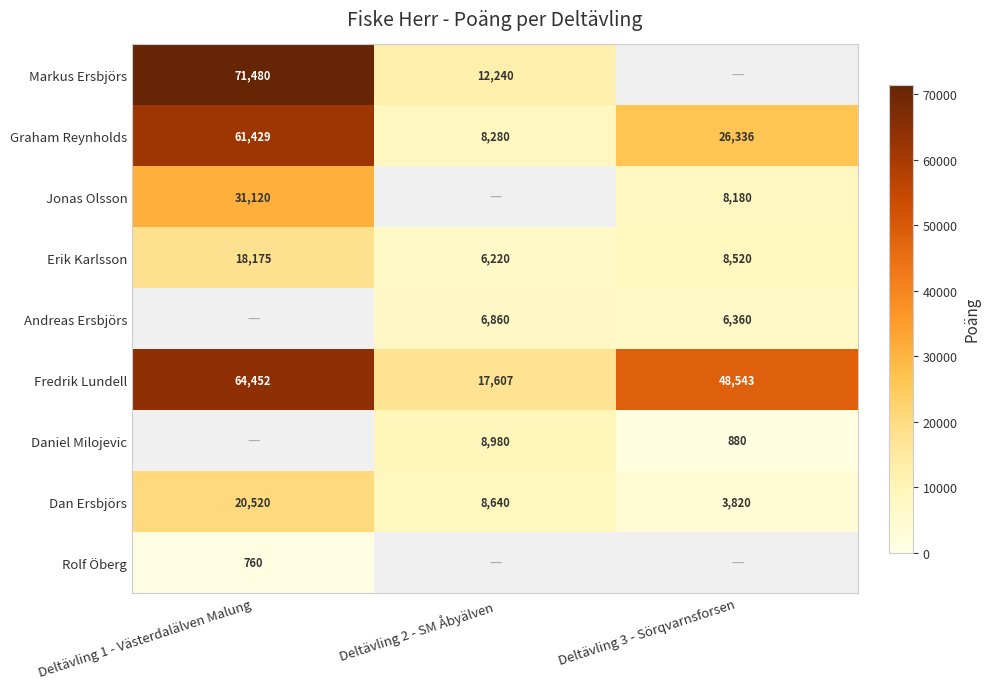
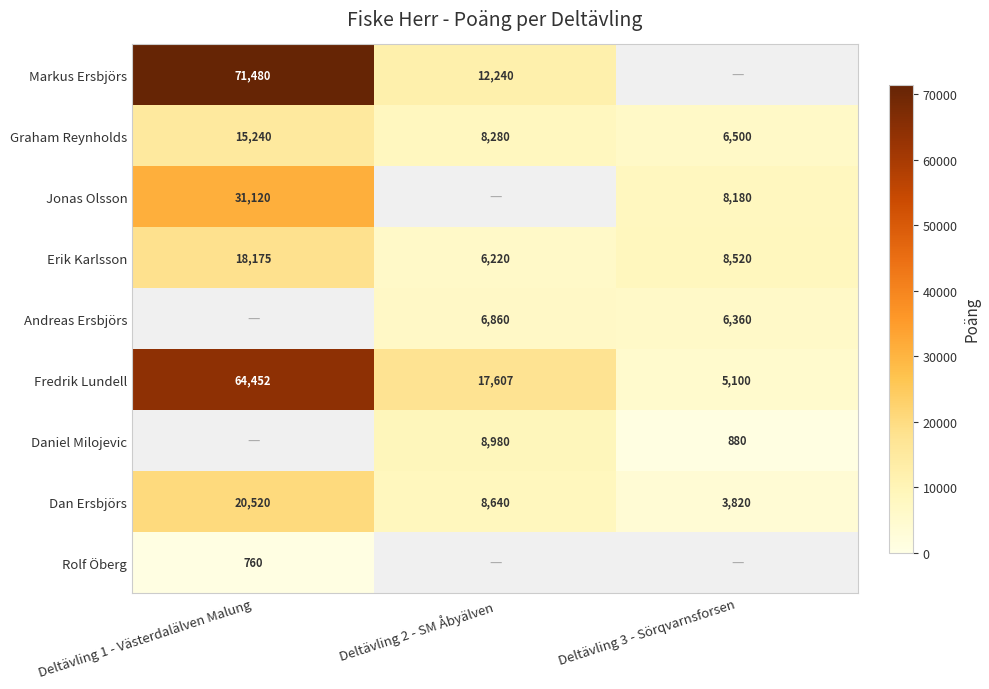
Graham Reynholds, Deltävling 1 - Västerdalälven Malung: 61,429 -> 15,240
Graham Reynholds, Deltävling 3 - Sörqvarnsforsen: 26,336 -> 6,500
Fredrik Lundell, Deltävling 3 - Sörqvarnsforsen: 48,543 -> 5,100
